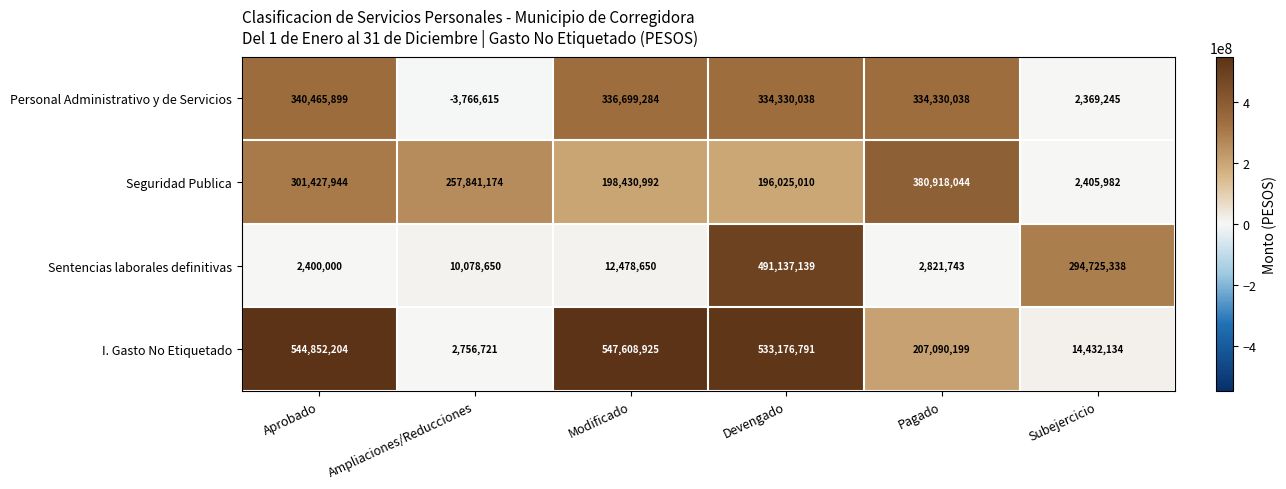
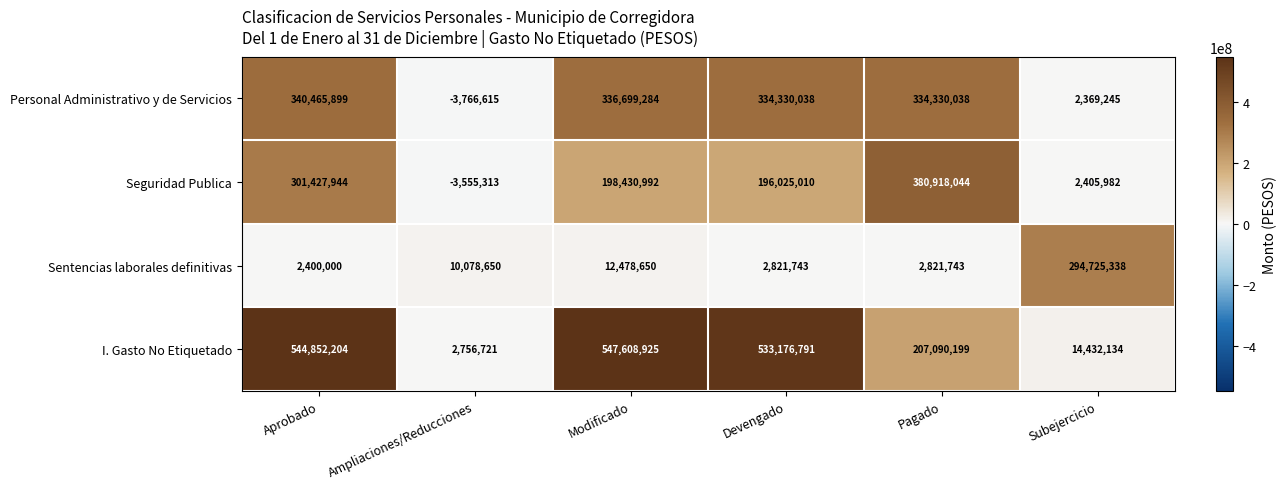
Seguridad Publica, Ampliaciones/Reducciones: 257,841,174 -> -3,555,313
Sentencias laborales definitivas, Devengado: 491,137,139 -> 2,821,743
